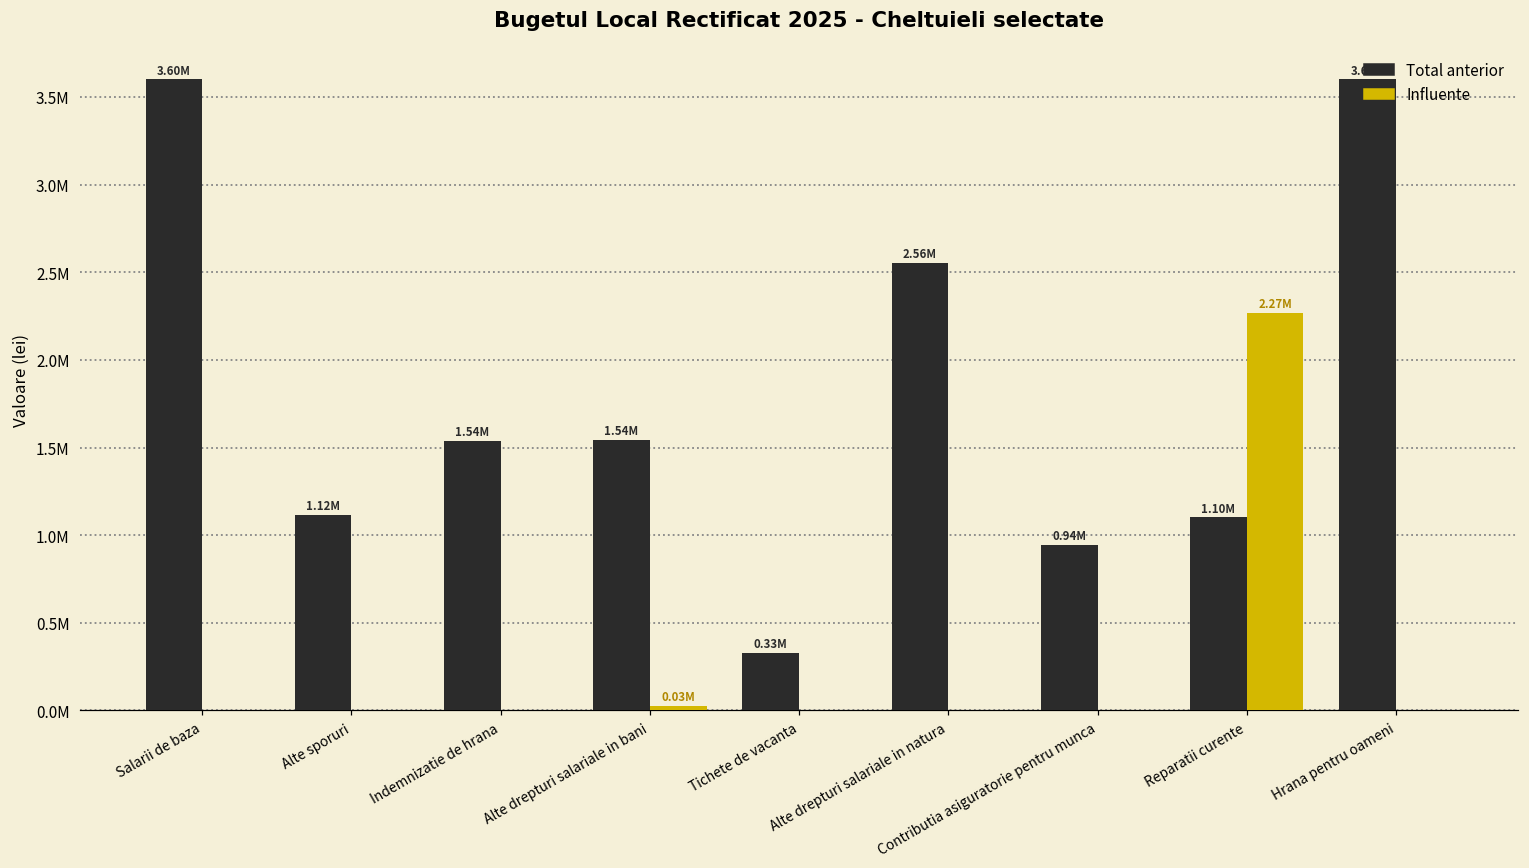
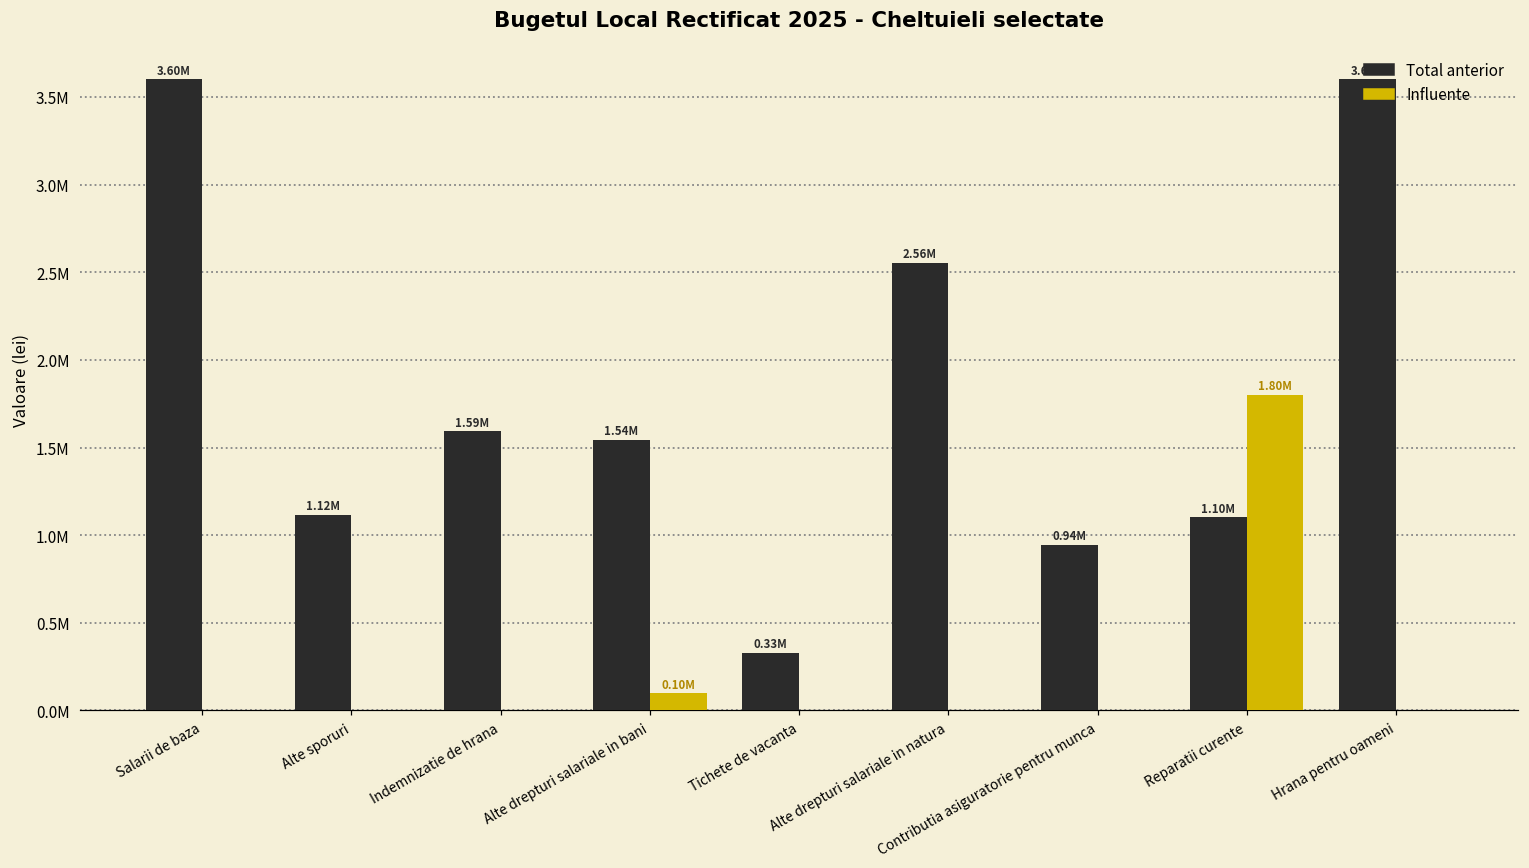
Total anterior, Indemnizatie de hrana: 1.54M -> 1.59M
Influente, Alte drepturi salariale in bani: 0.03M -> 0.10M
Influente, Reparatii curente: 2.27M -> 1.80M
